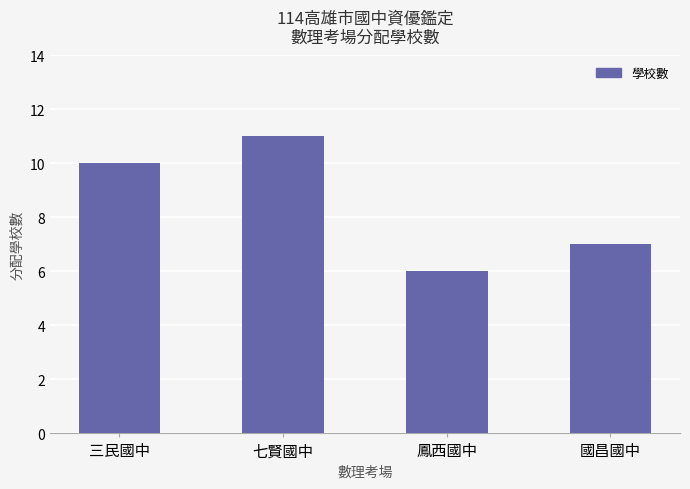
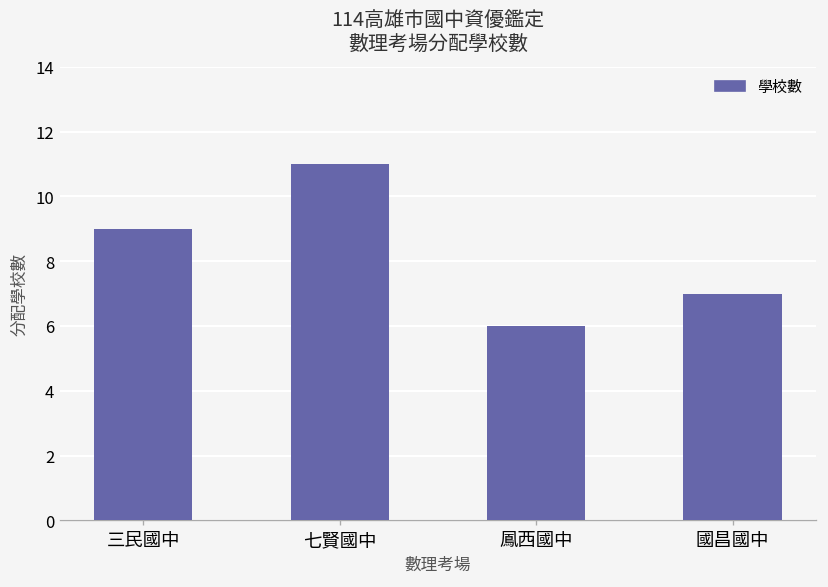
三民國中: 10 -> 9
